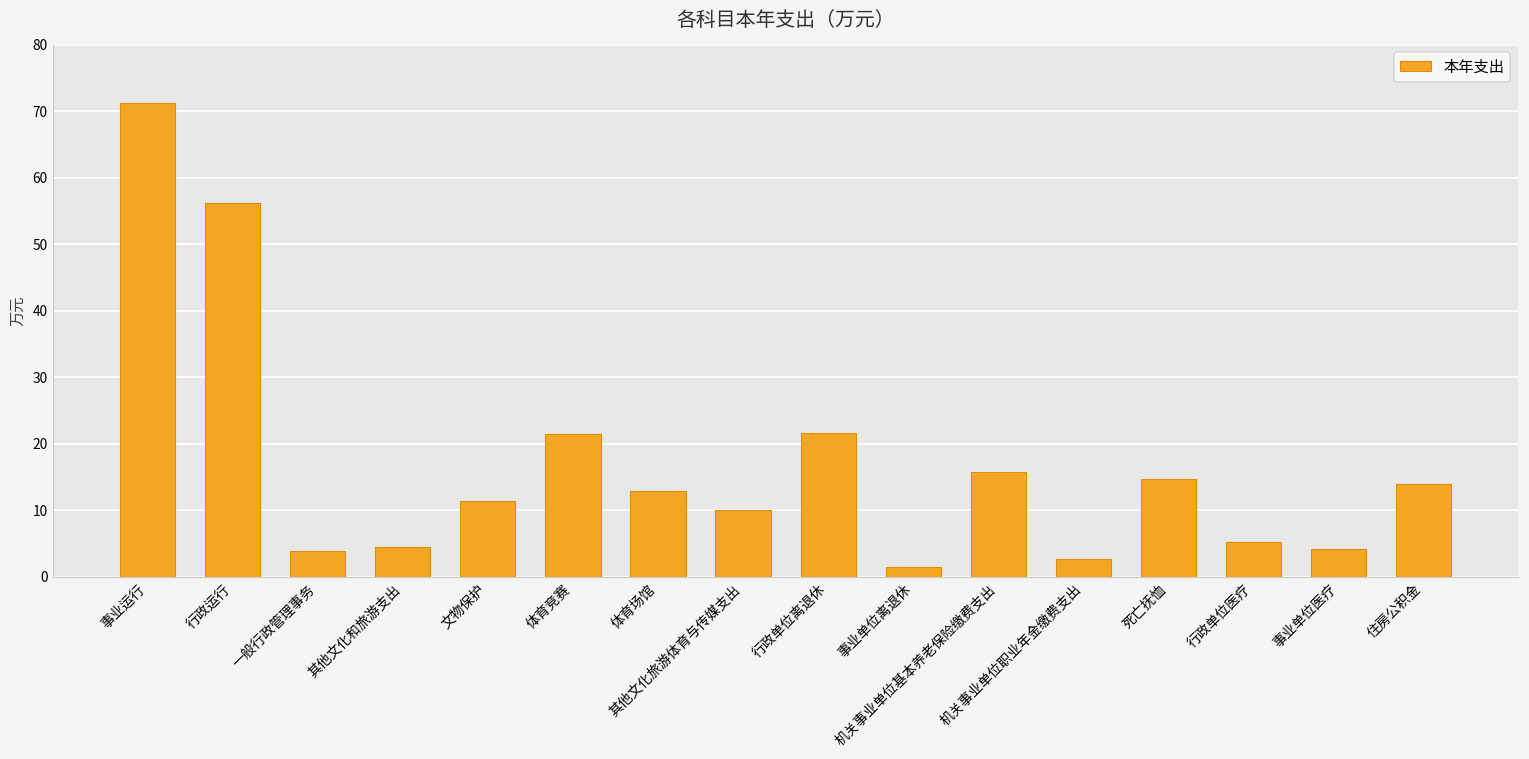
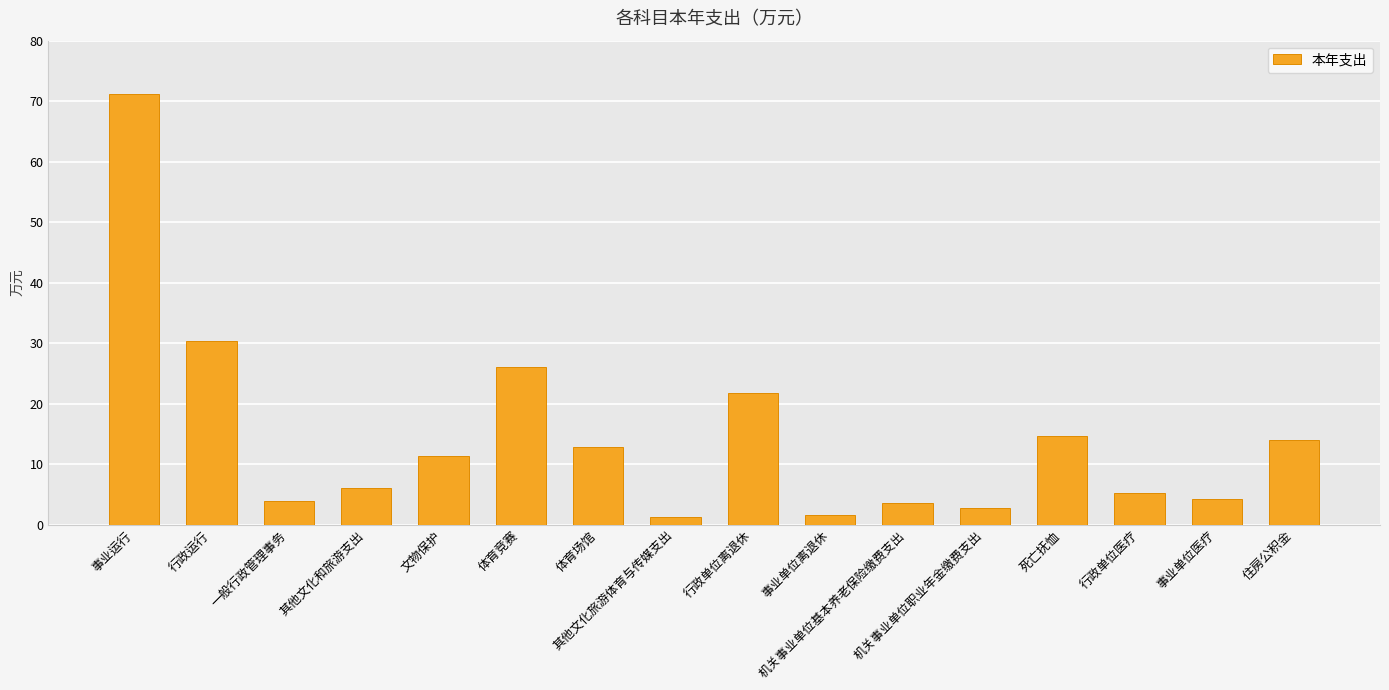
行政运行: 56 -> 30
其他文化和旅游支出: 4 -> 6
体育竞赛: 22 -> 26
其他文化旅游体育与传媒支出: 10 -> 1
机关事业单位基本养老保险缴费支出: 16 -> 4
